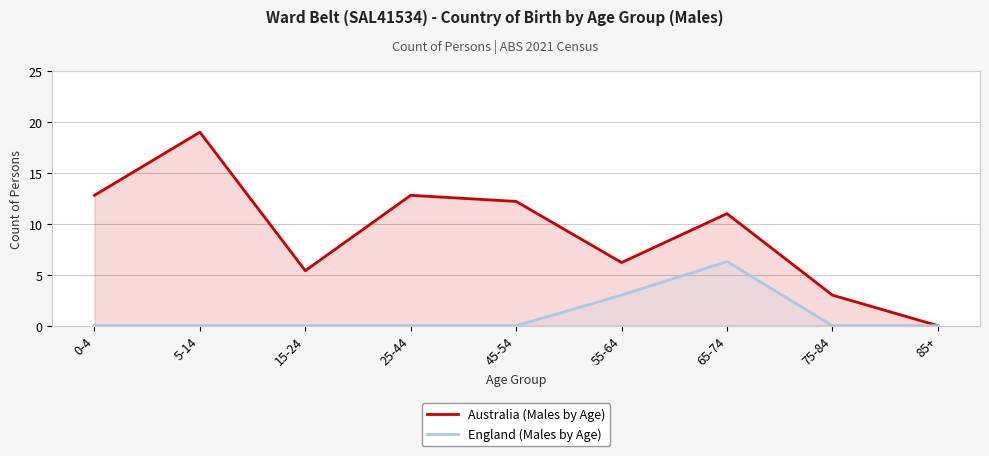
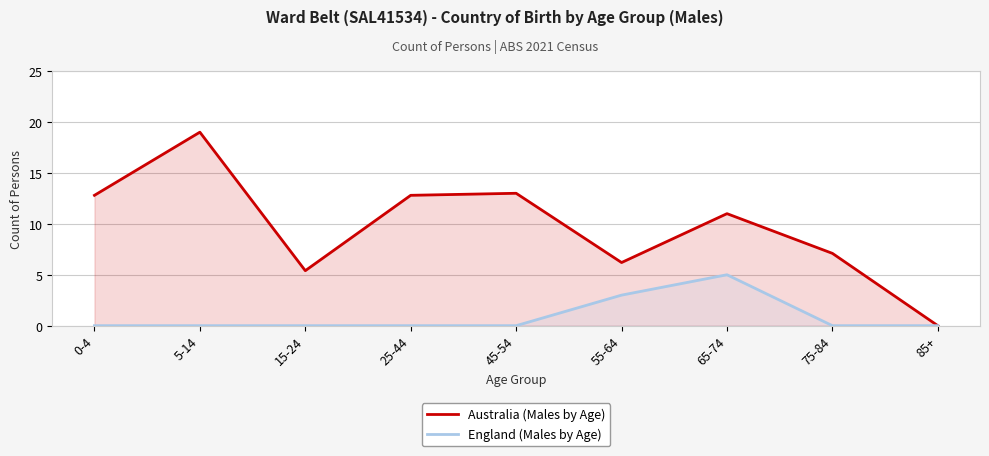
Australia (Males by Age), 45-54: 12.2 -> 13.0
England (Males by Age), 65-74: 6.3 -> 5.0
Australia (Males by Age), 75-84: 3.0 -> 7.1
